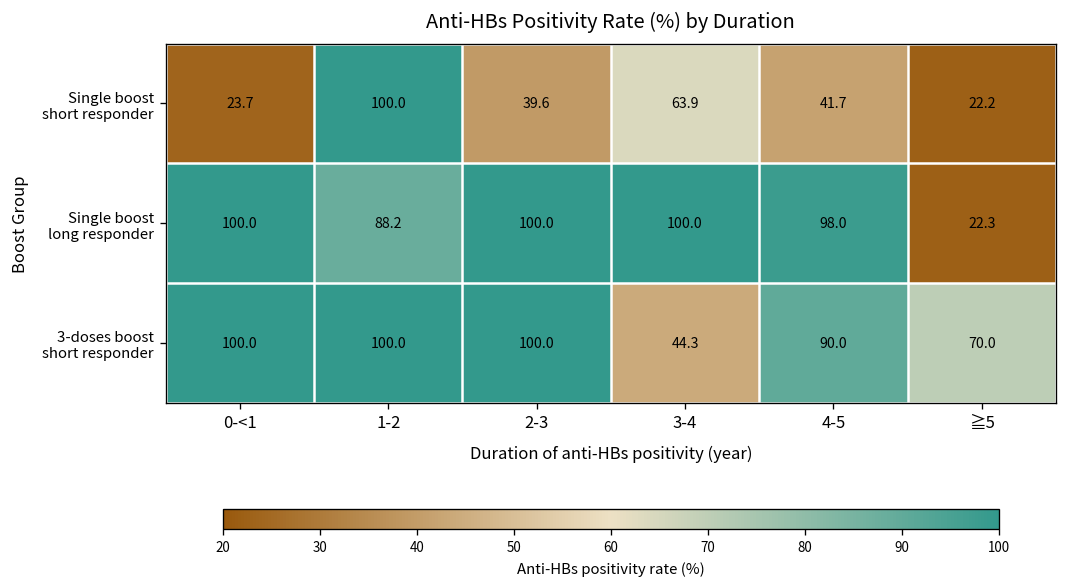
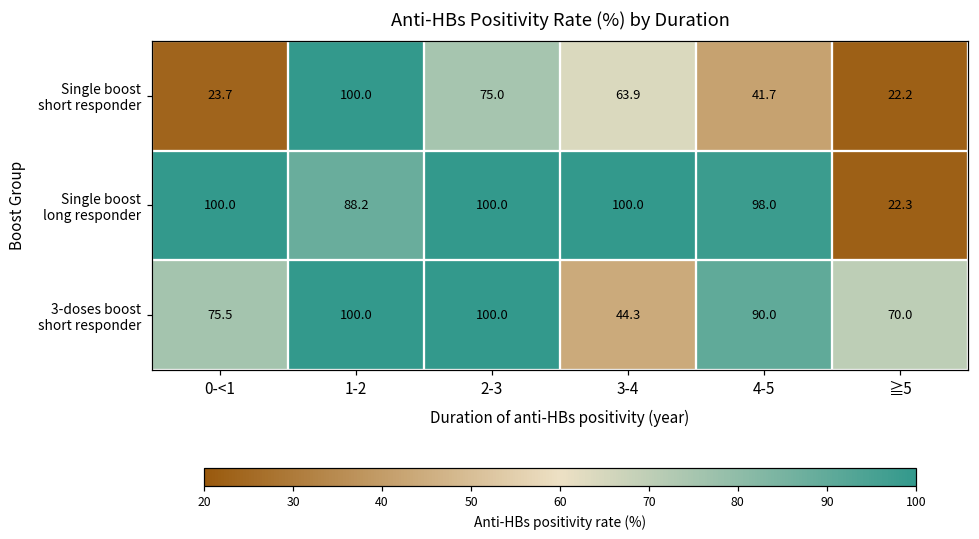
Single boost short responder, 2-3: 39.6 -> 75.0
3-doses boost short responder, 0-<1: 100.0 -> 75.5
